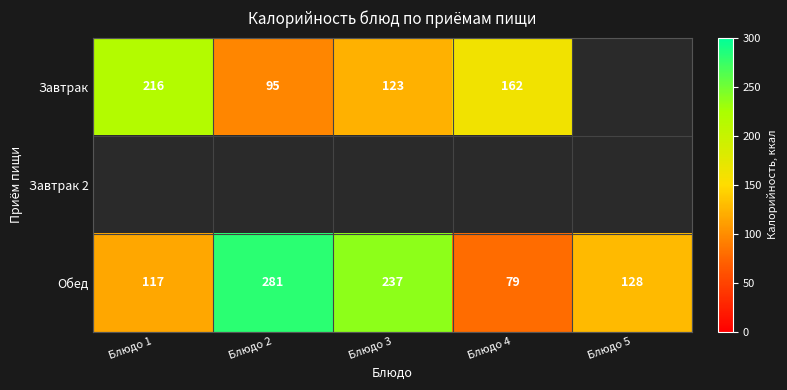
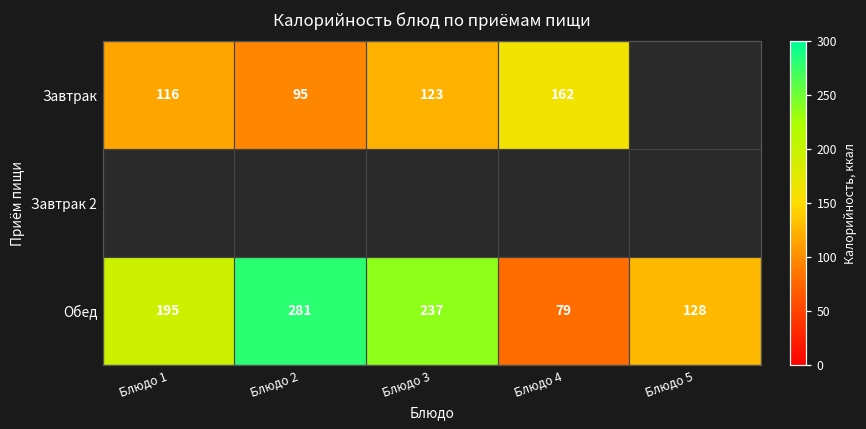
Завтрак, Блюдо 1: 216 -> 116
Обед, Блюдо 1: 117 -> 195
